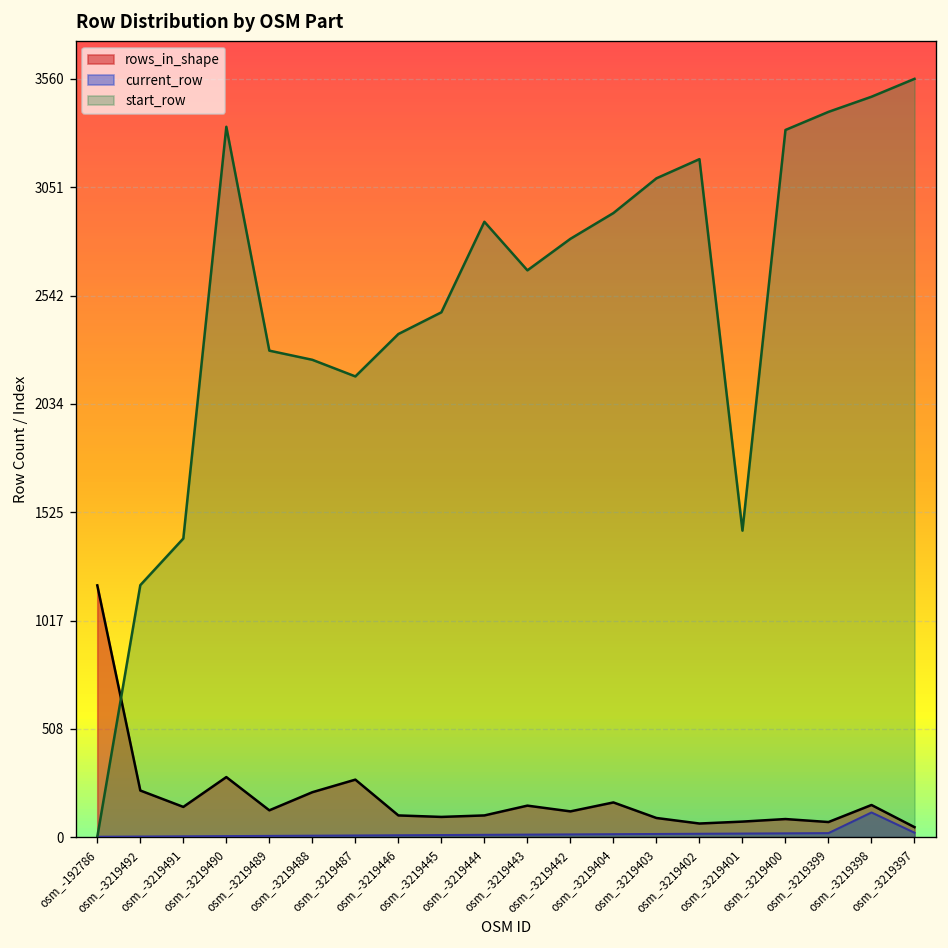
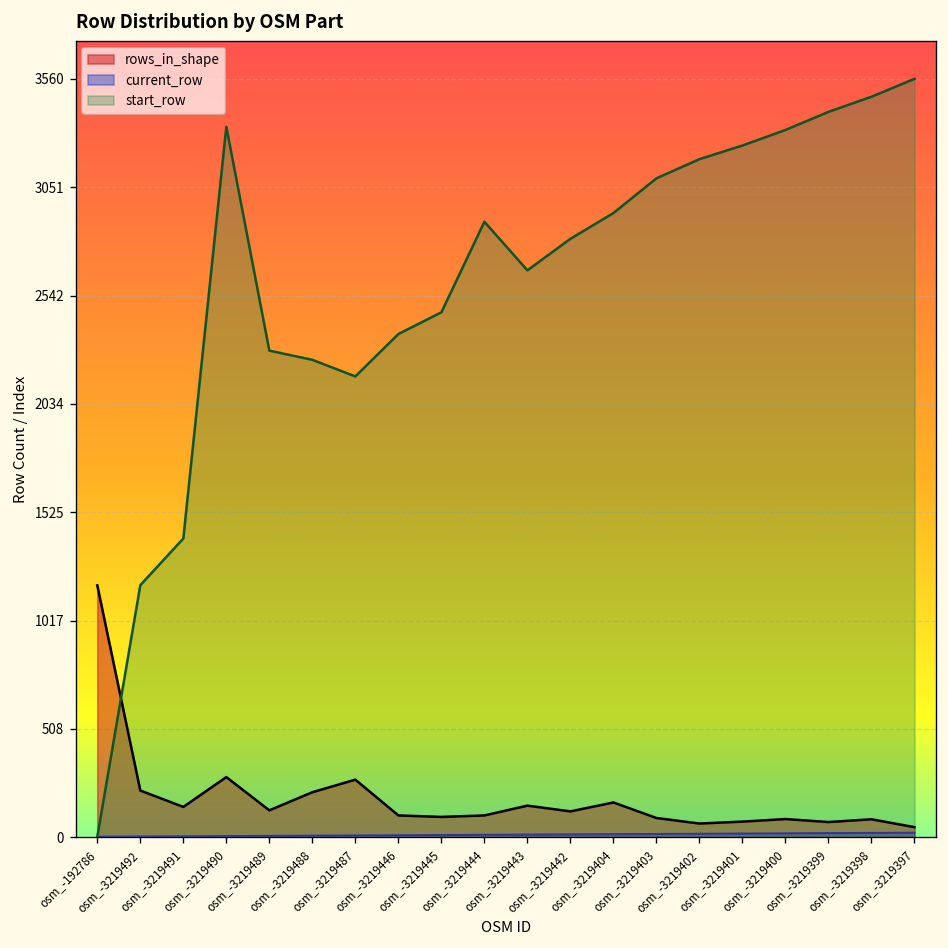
start_row, osm_-3219401: 1440 -> 3250
rows_in_shape, osm_-3219398: 150 -> 80
current_row, osm_-3219398: 120 -> 20
